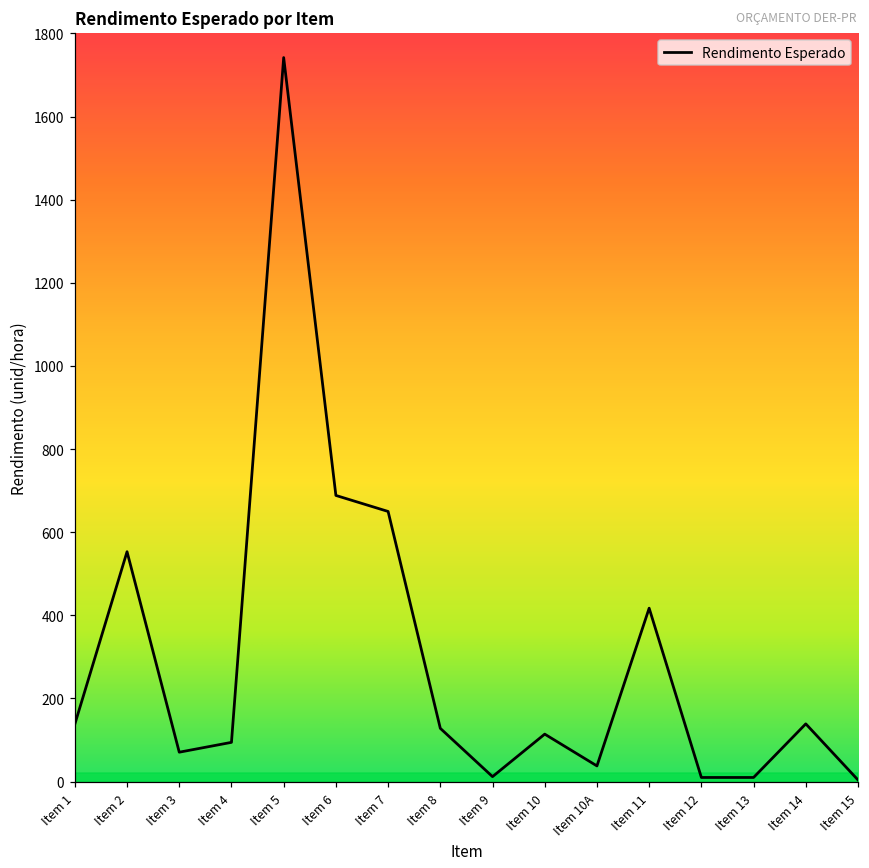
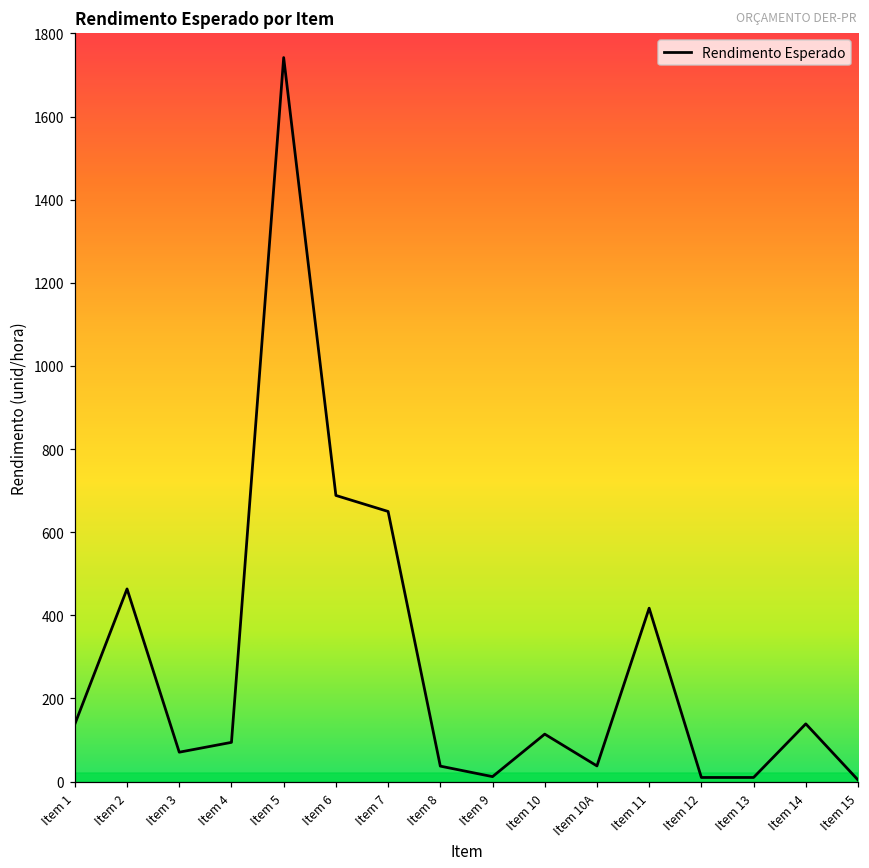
Item 2: 550 -> 460
Item 8: 130 -> 40
